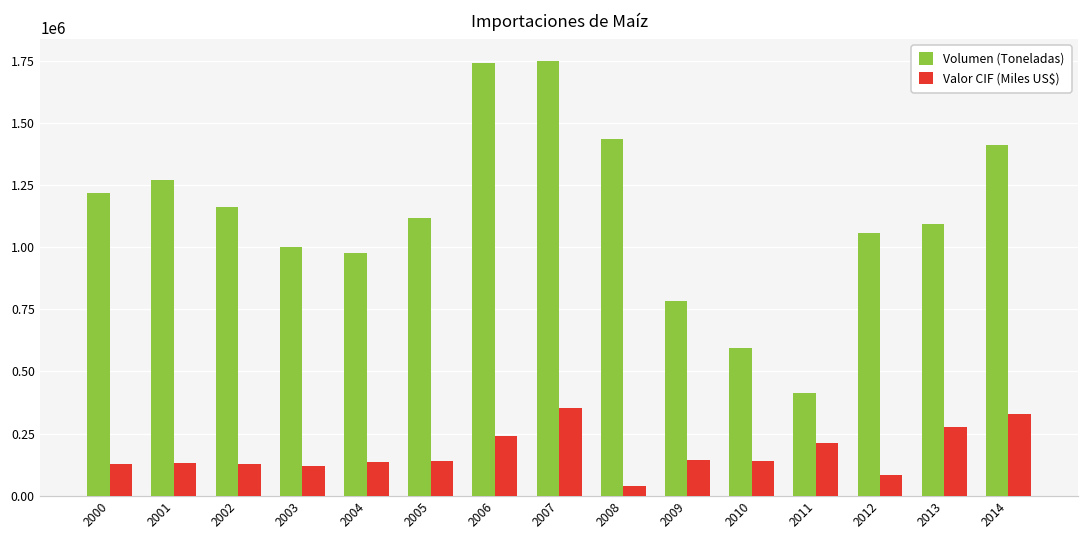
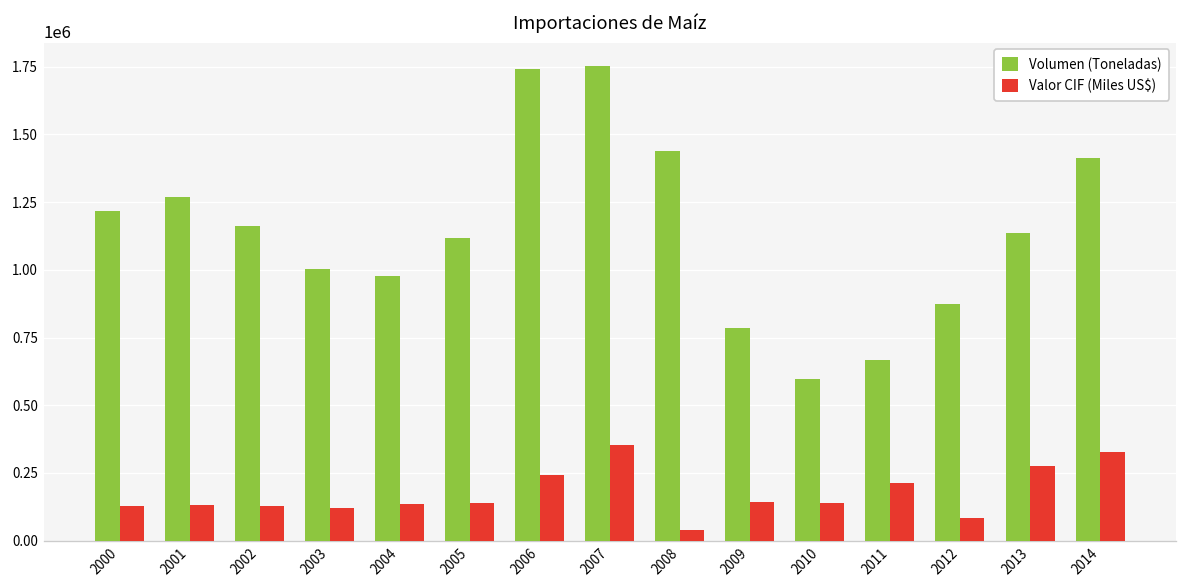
Volumen (Toneladas), 2011: 410000 -> 670000
Volumen (Toneladas), 2012: 1060000 -> 870000
Volumen (Toneladas), 2013: 1090000 -> 1140000
